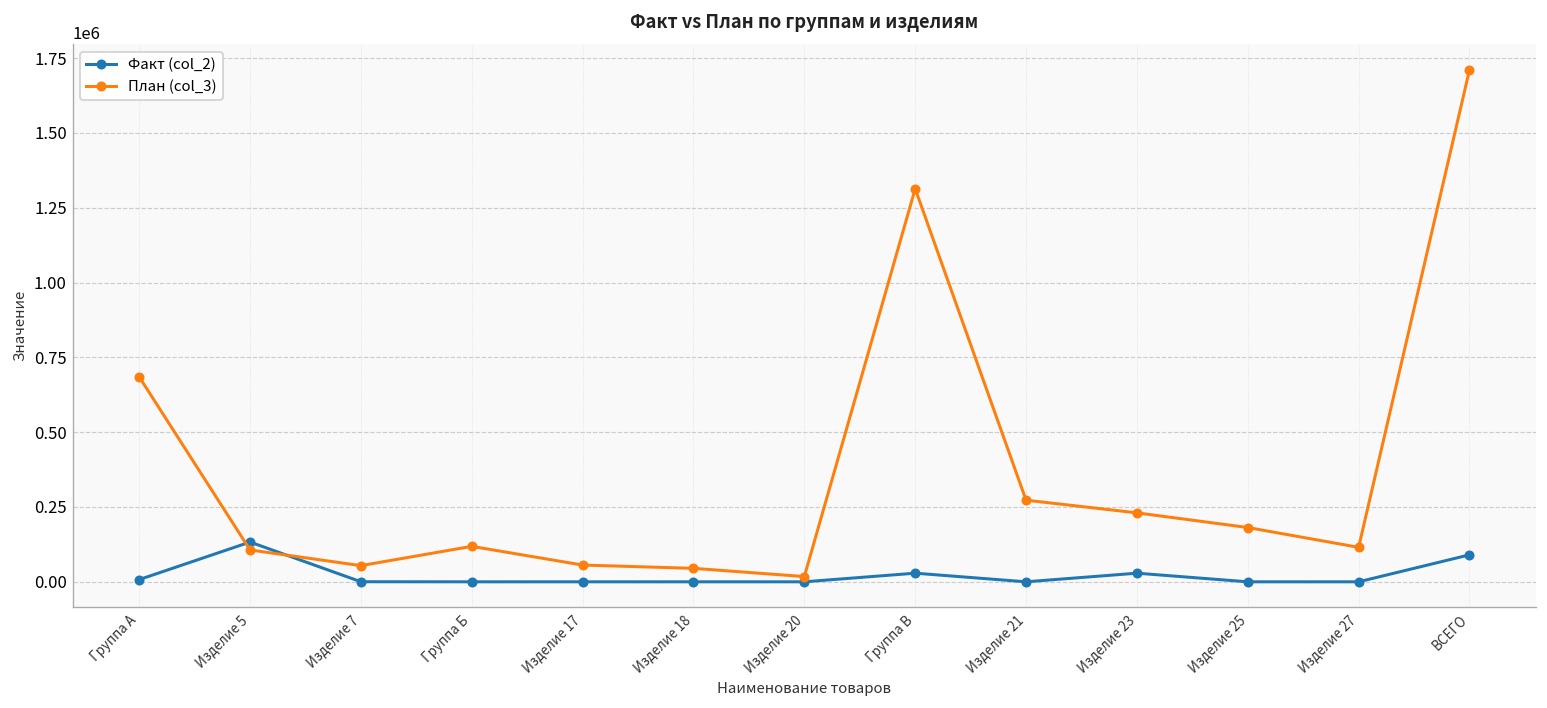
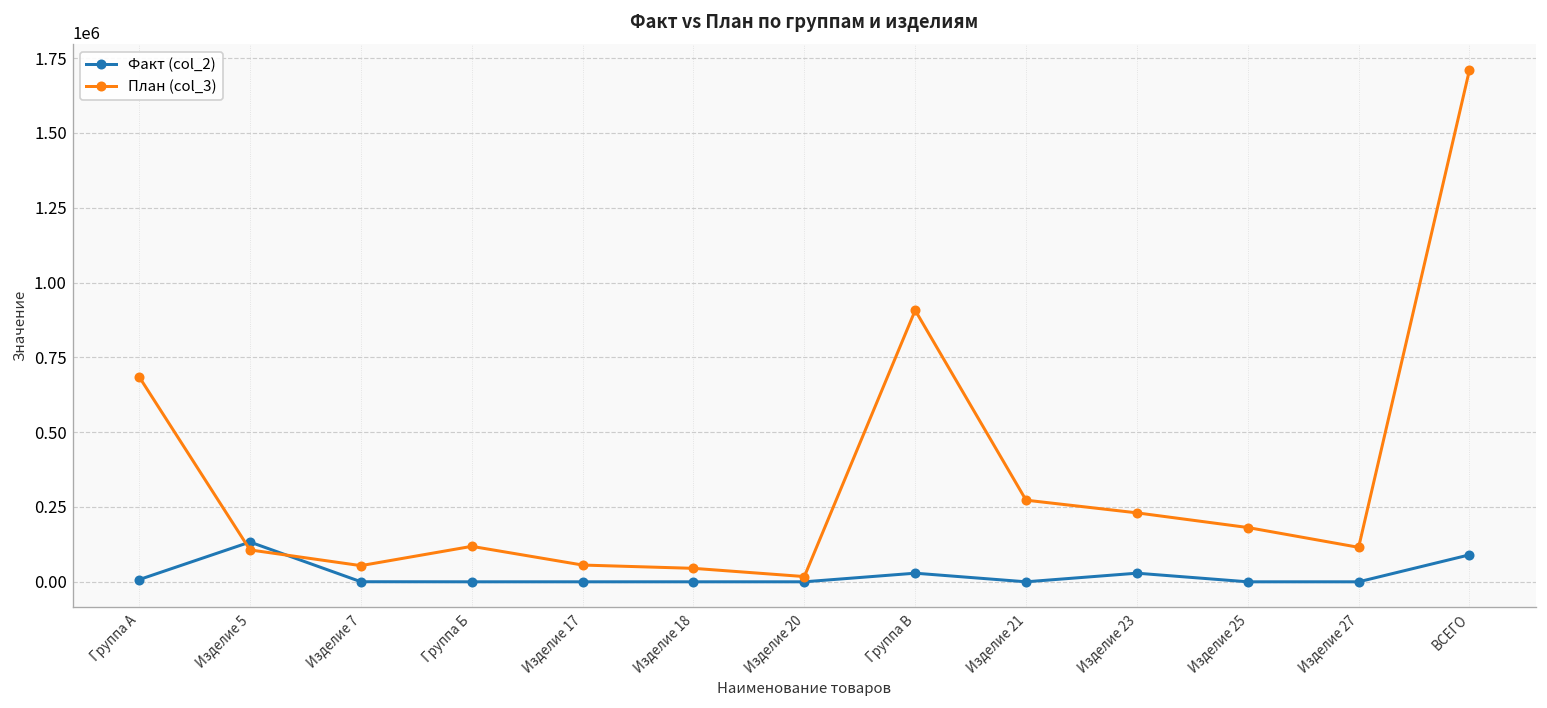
План (col_3), Группа В: 1310000 -> 910000
